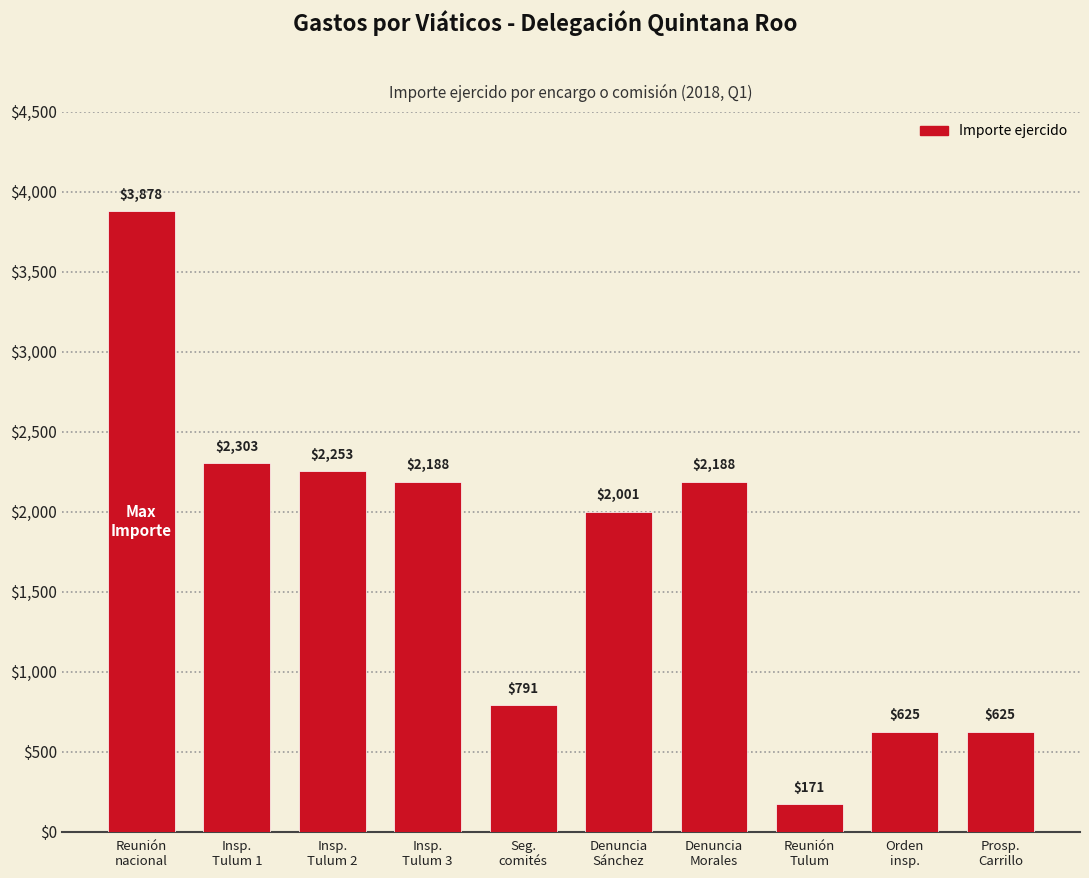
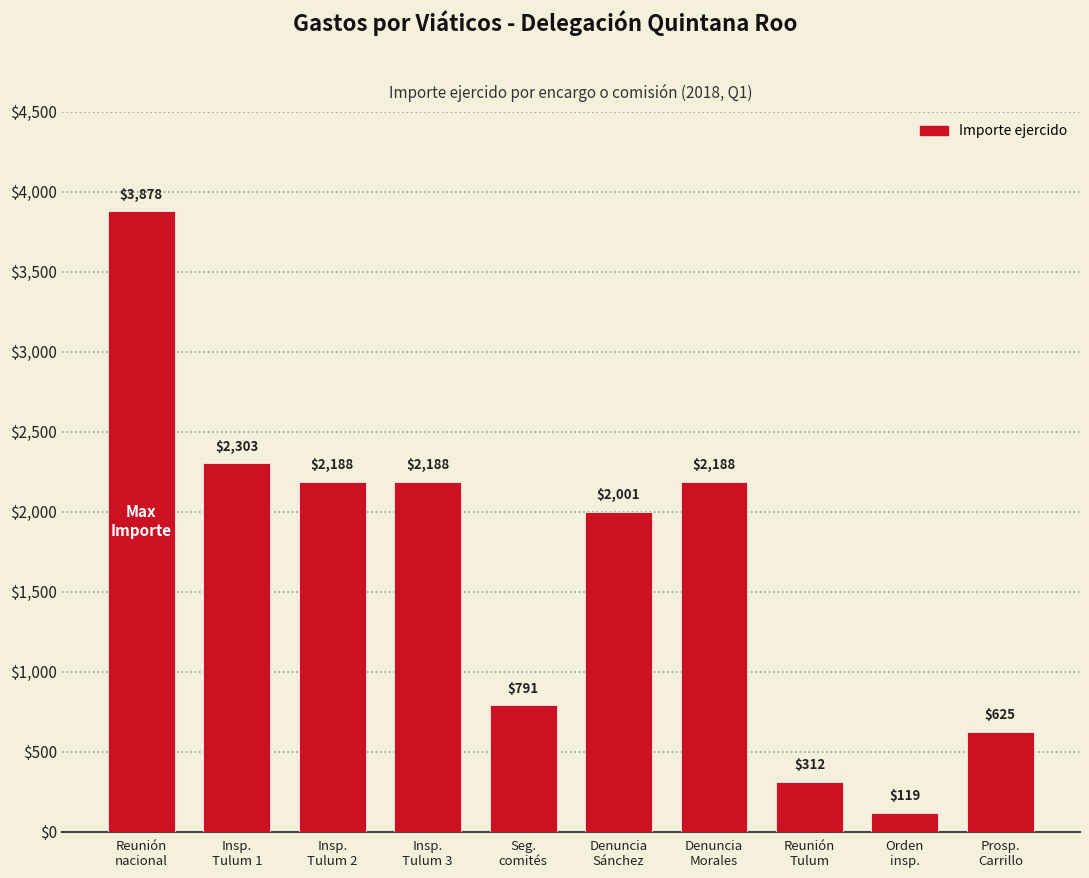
Insp. Tulum 2: $2,253 -> $2,188
Reunión Tulum: $171 -> $312
Orden insp.: $625 -> $119
